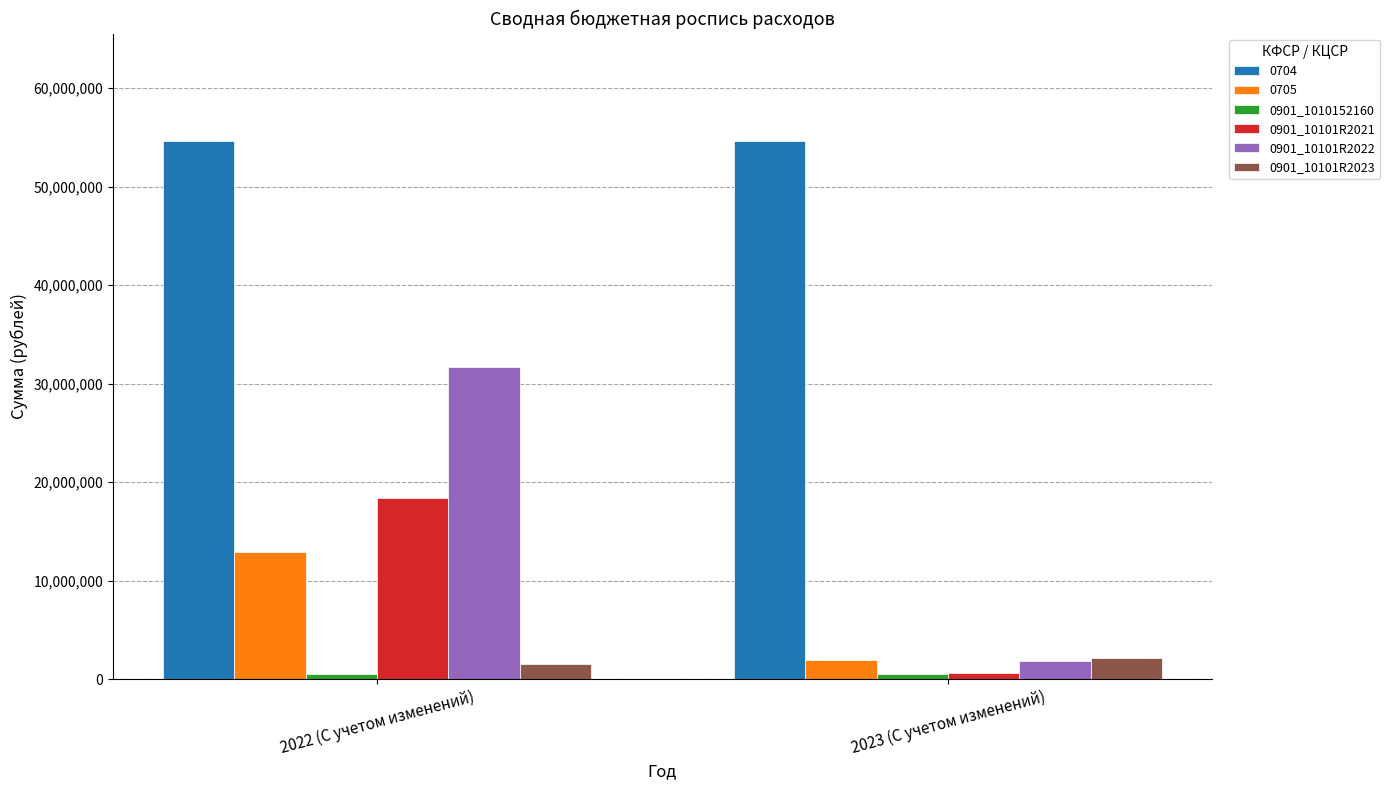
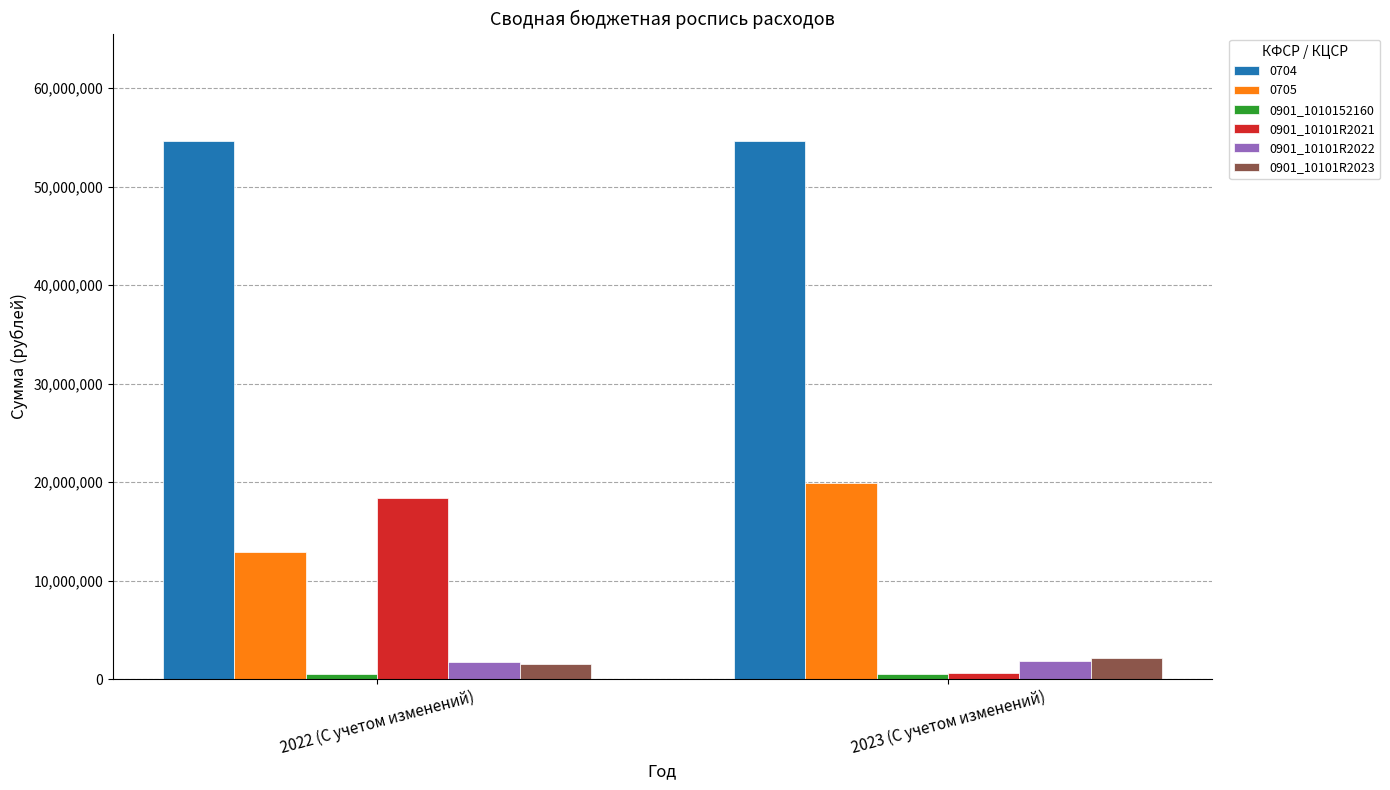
0901_10101R2022, 2022 (С учетом изменений): 32,000,000 -> 2,000,000
0705, 2023 (С учетом изменений): 2,000,000 -> 20,000,000
